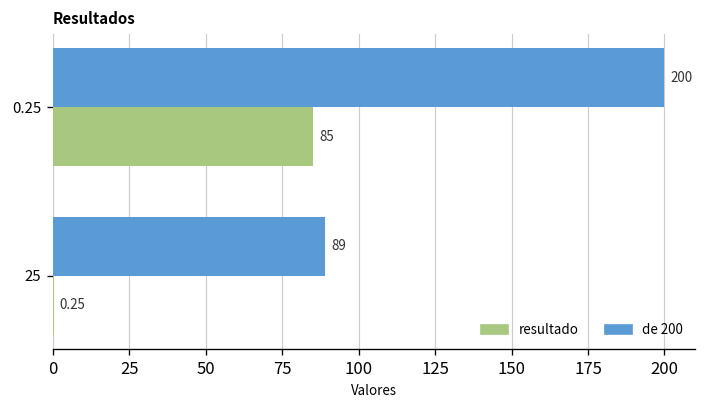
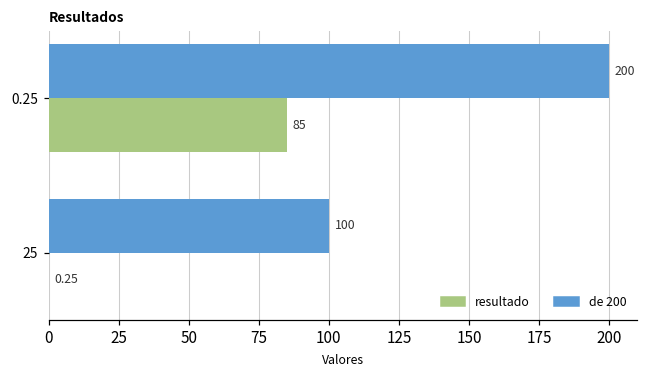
de 200, 25: 89 -> 100
